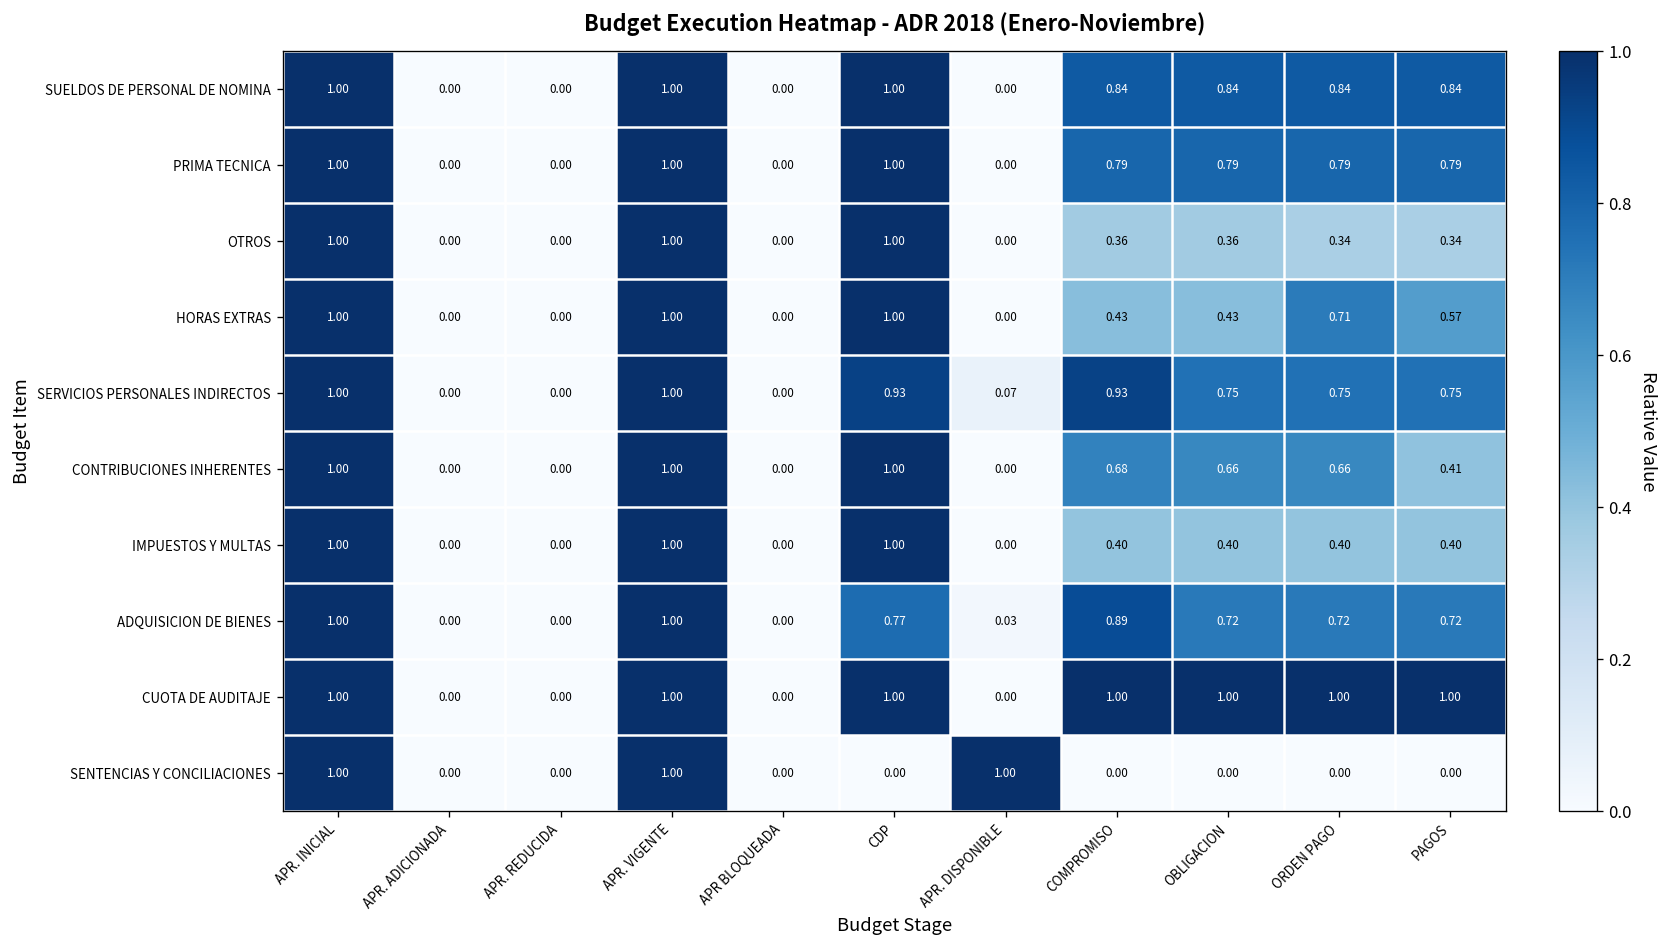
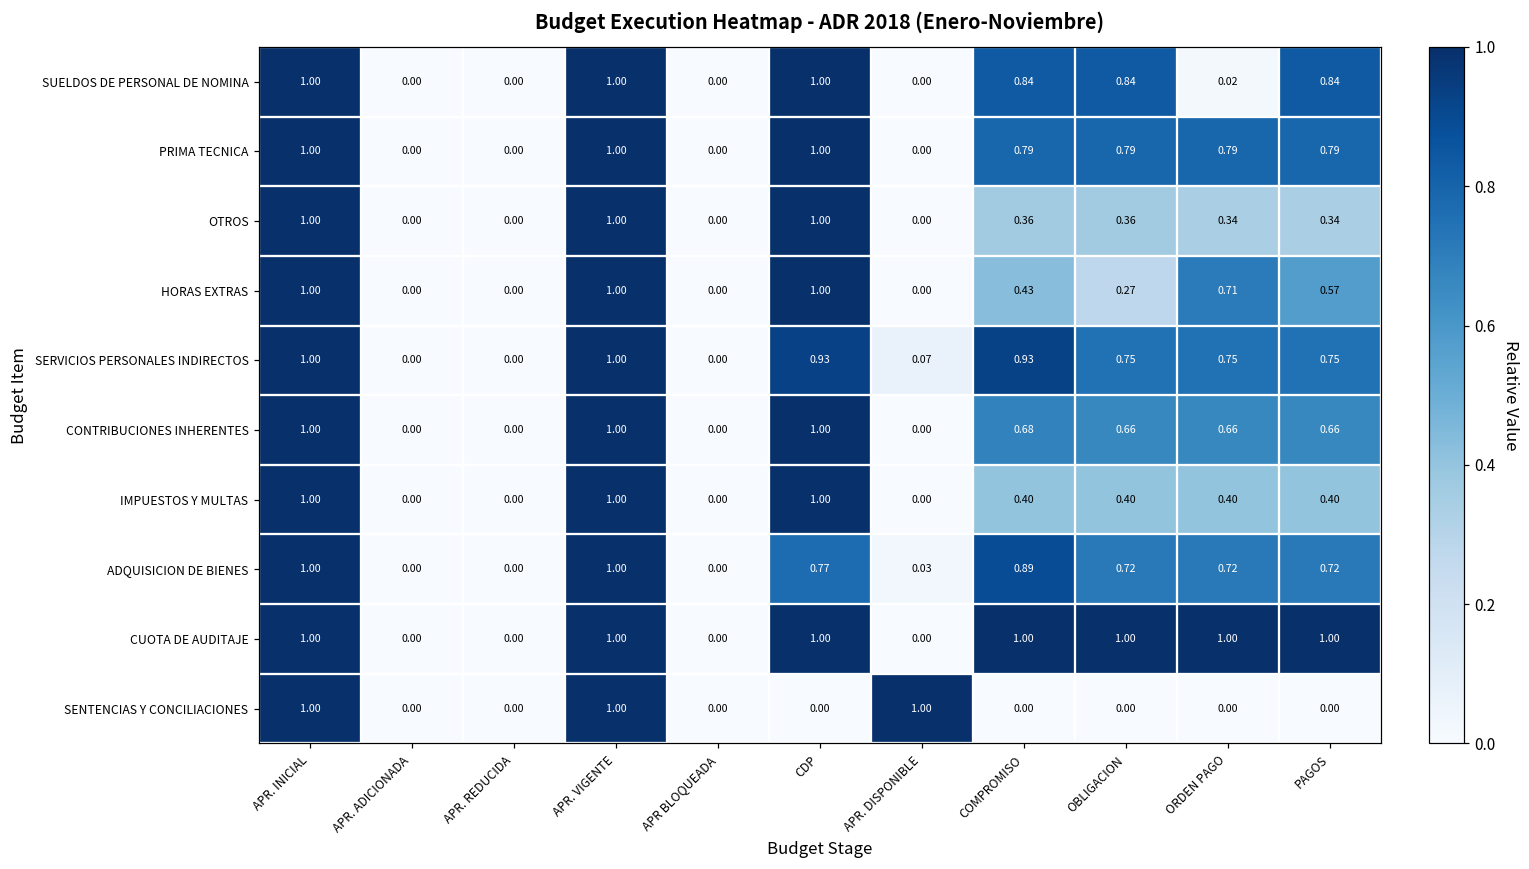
SUELDOS DE PERSONAL DE NOMINA, ORDEN PAGO: 0.84 -> 0.02
HORAS EXTRAS, OBLIGACION: 0.43 -> 0.27
CONTRIBUCIONES INHERENTES, PAGOS: 0.41 -> 0.66
